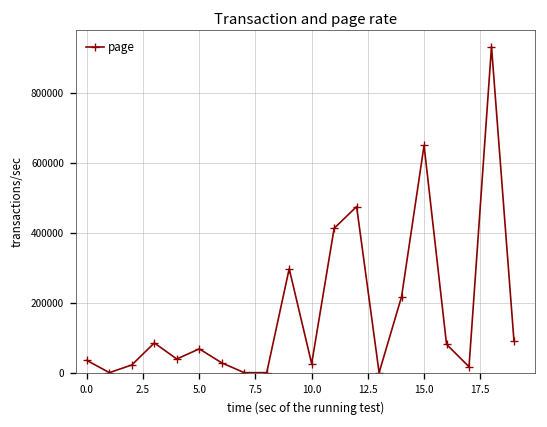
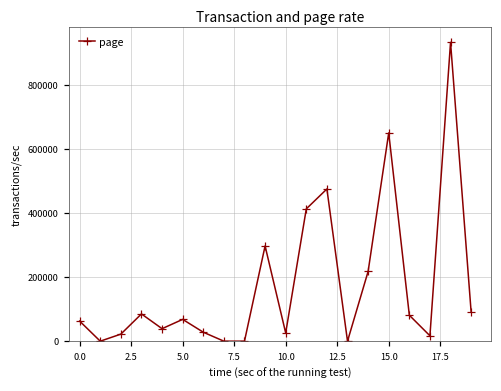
0.0: 40000 -> 60000
